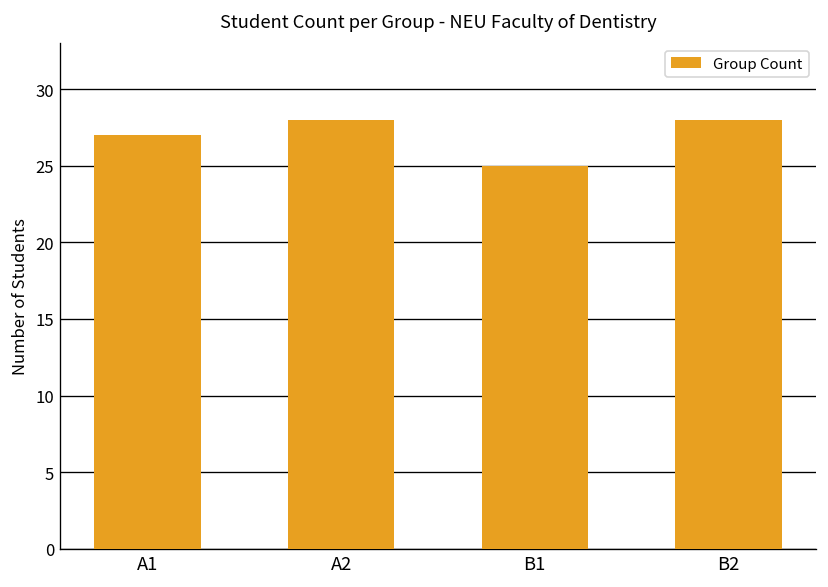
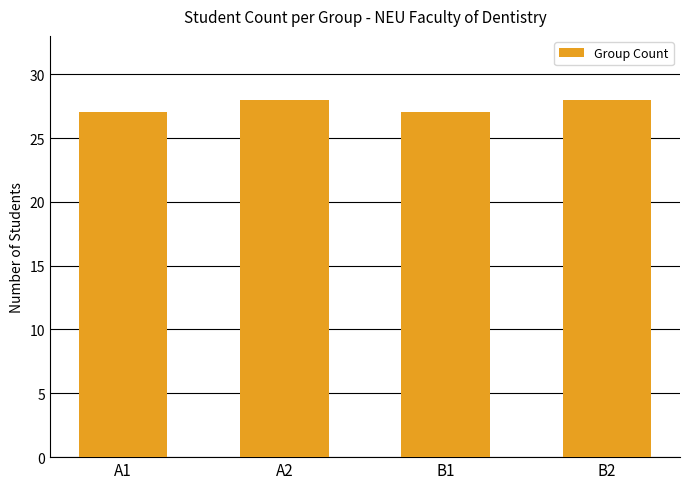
B1: 25 -> 27
